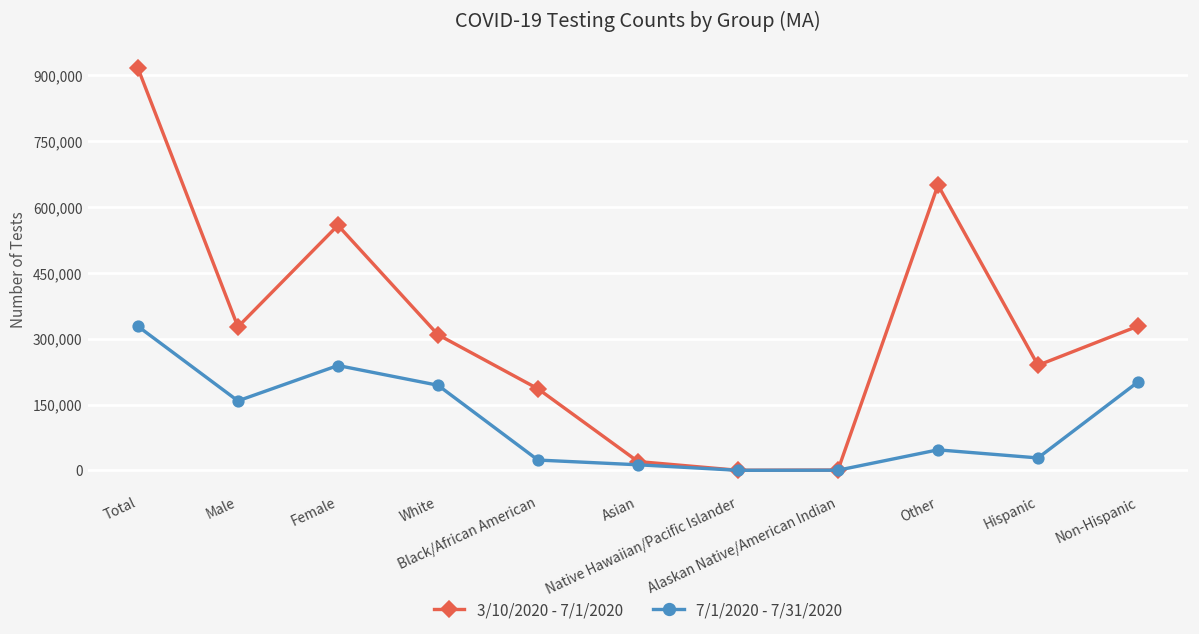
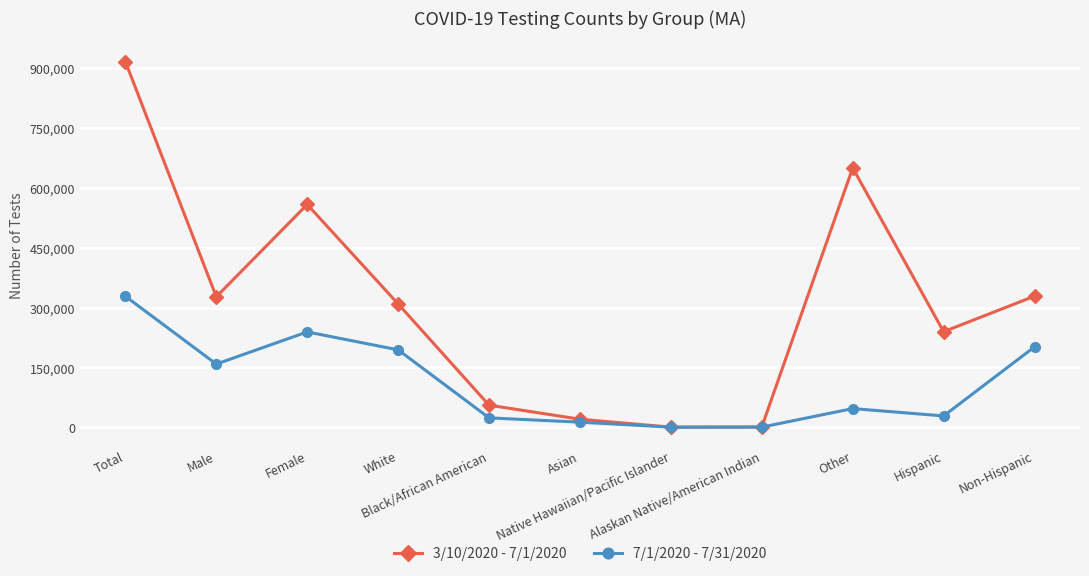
3/10/2020 - 7/1/2020, Black/African American: 190,000 -> 60,000
